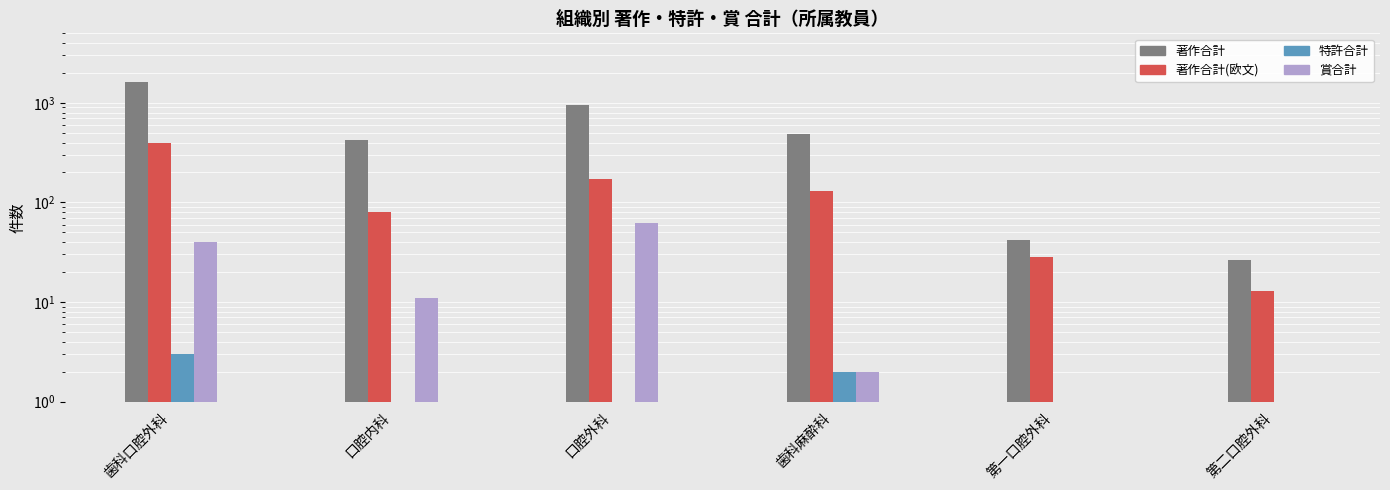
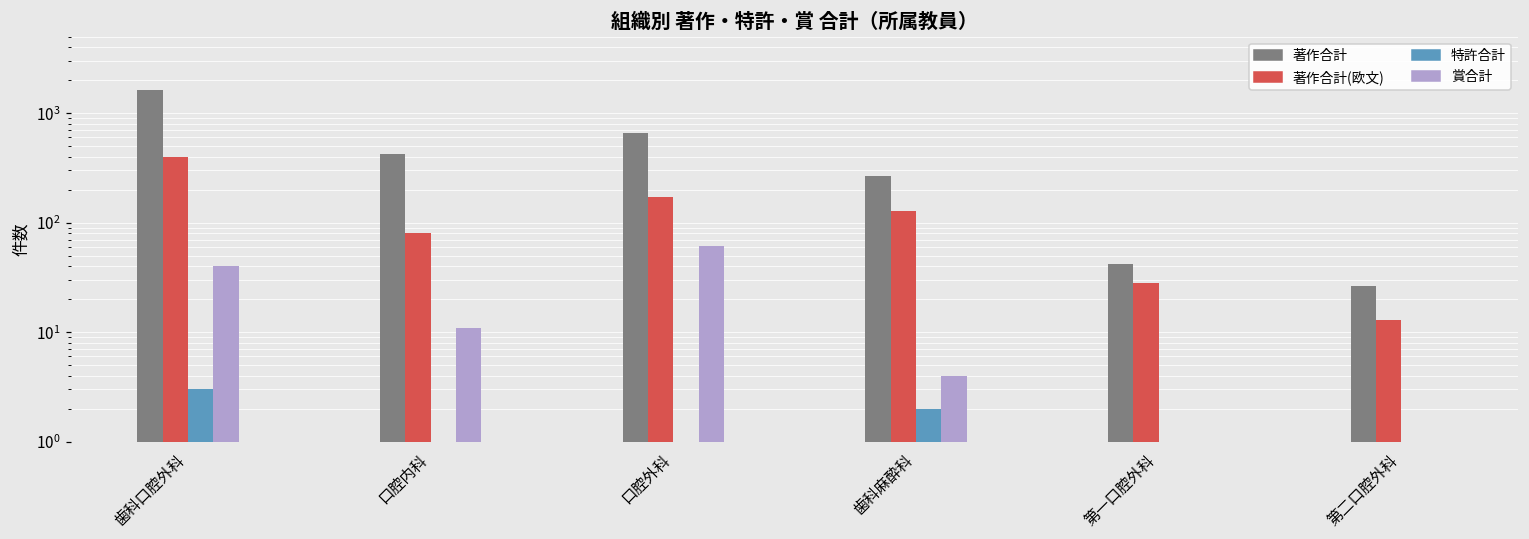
著作合計, 口腔外科: 1000 -> 700
著作合計, 歯科麻酔科: 500 -> 270
賞合計, 歯科麻酔科: 2 -> 4
